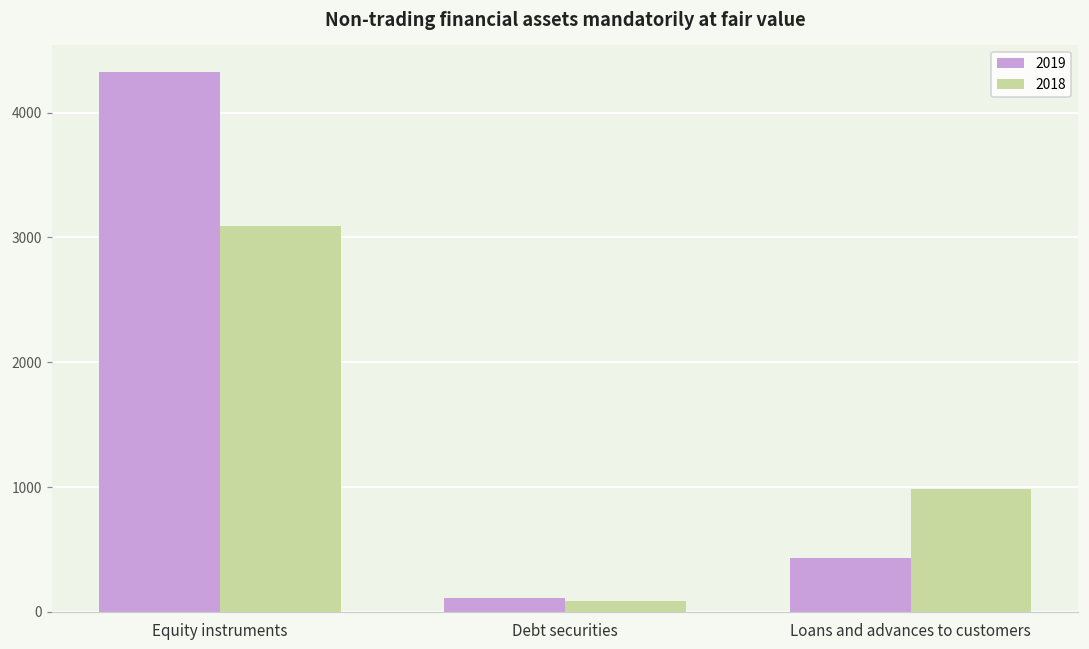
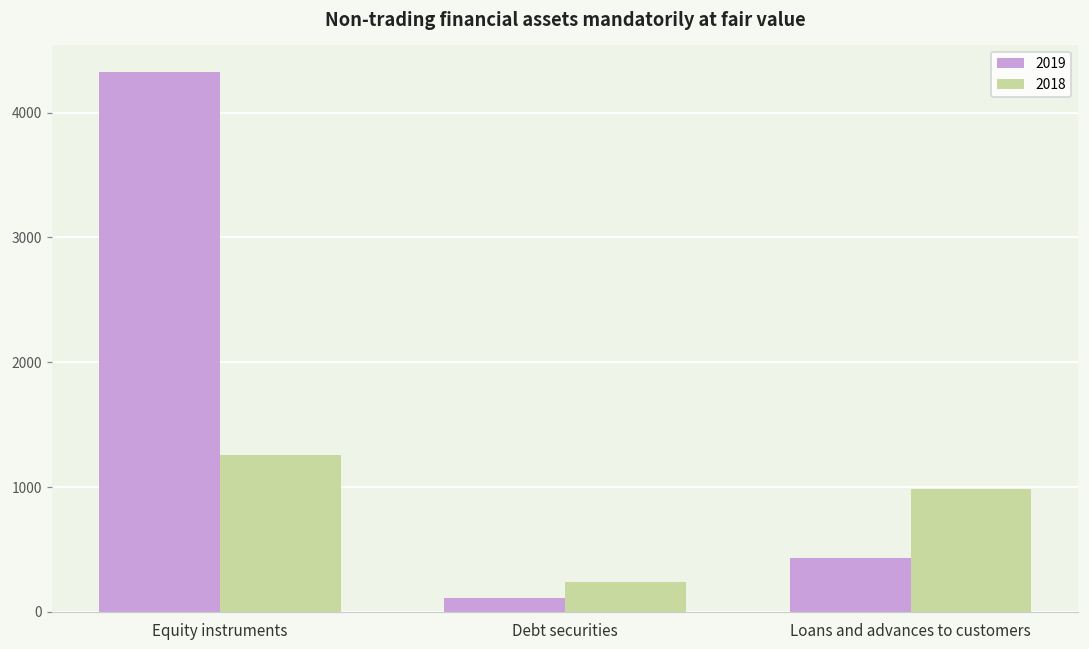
2018, Equity instruments: 3100 -> 1260
2018, Debt securities: 90 -> 240
